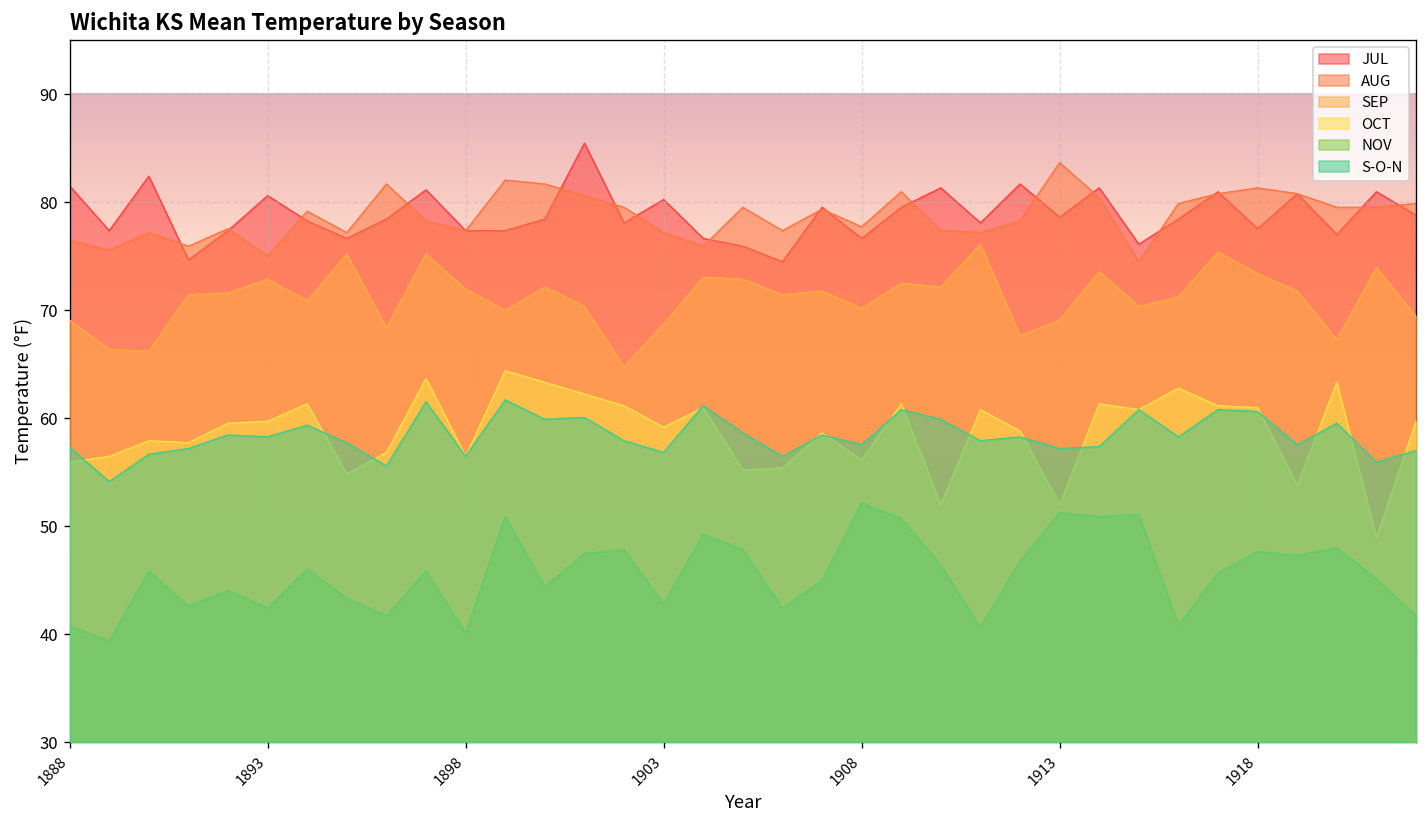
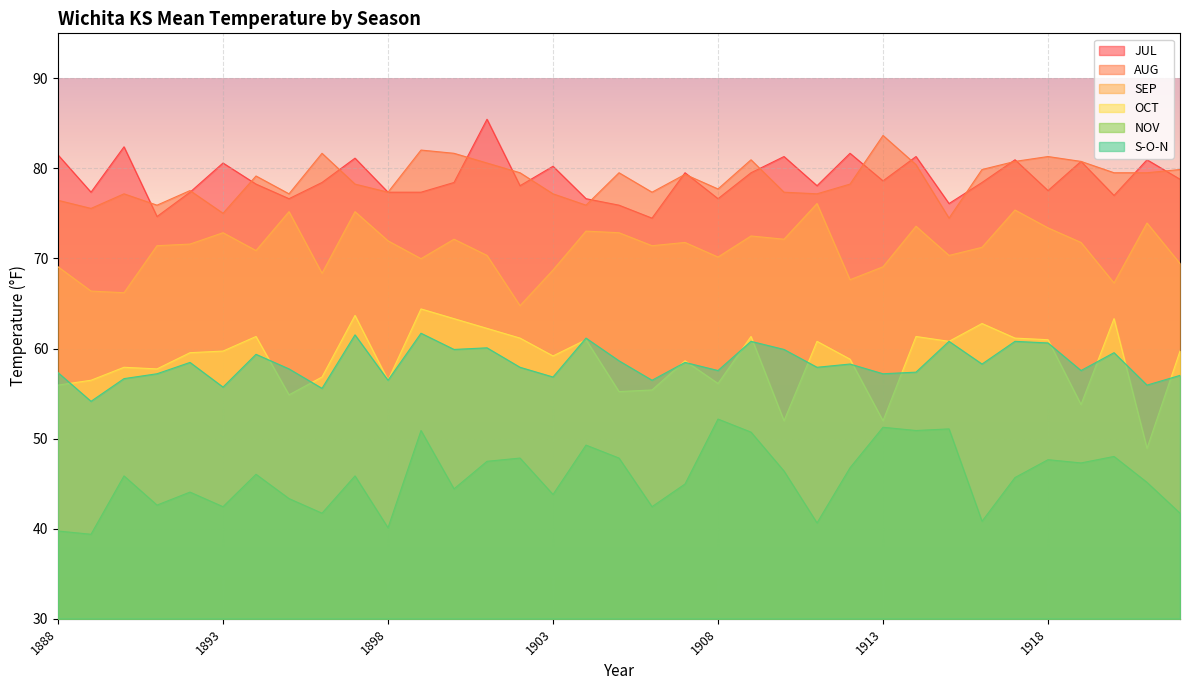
NOV, 1888: 41 -> 40
S-O-N, 1893: 58 -> 56
NOV, 1903: 43 -> 44
